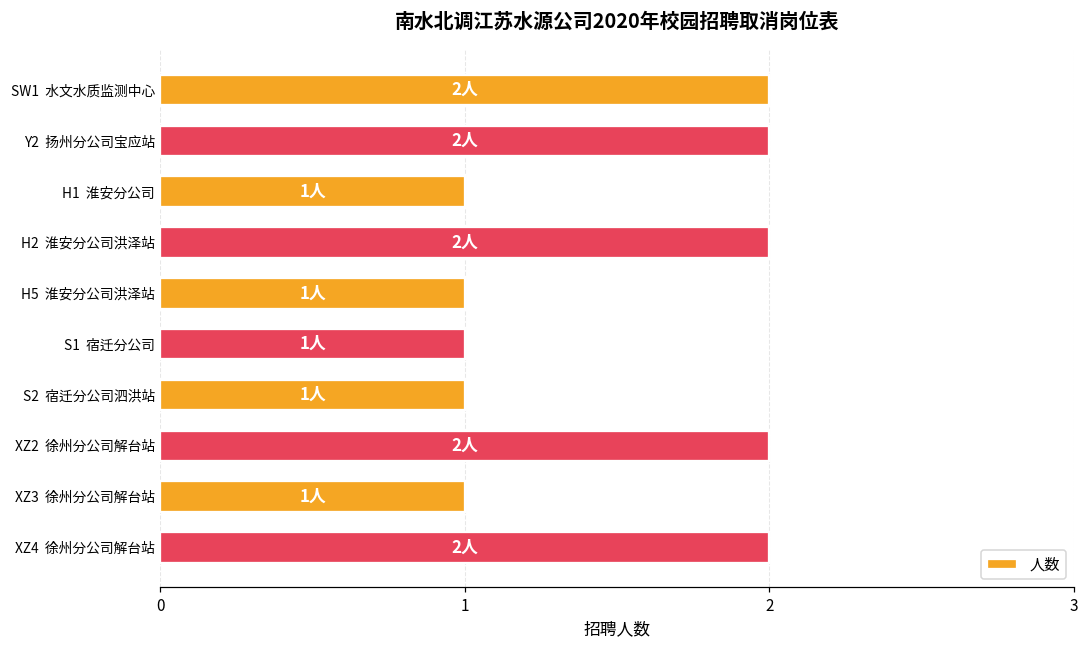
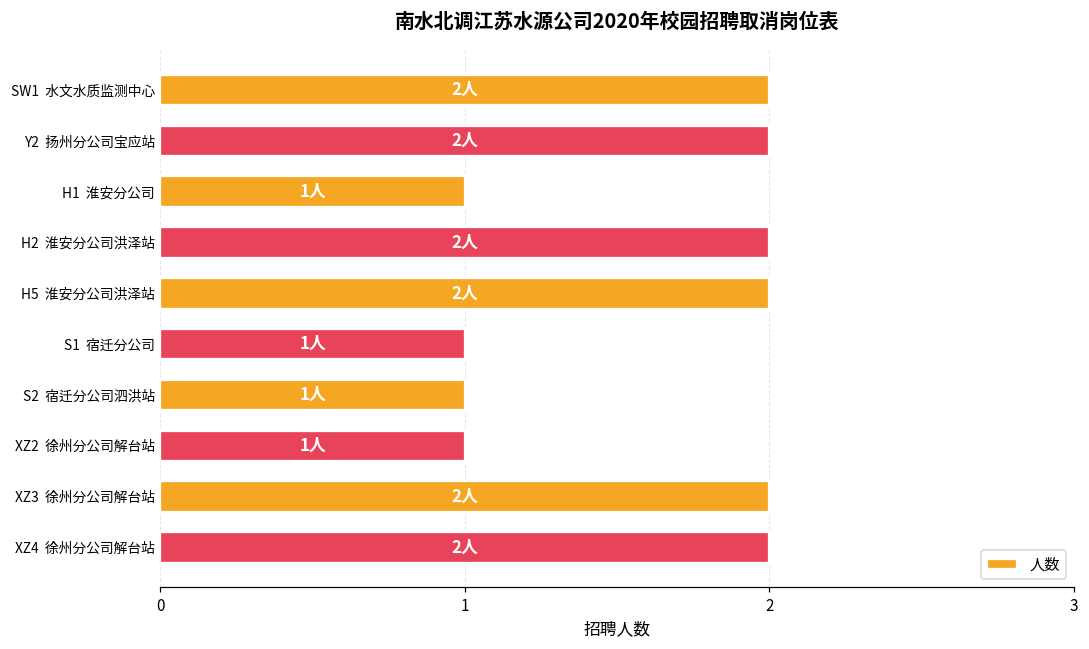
H5 淮安分公司洪泽站: 1人 -> 2人
XZ2 徐州分公司解台站: 2人 -> 1人
XZ3 徐州分公司解台站: 1人 -> 2人
